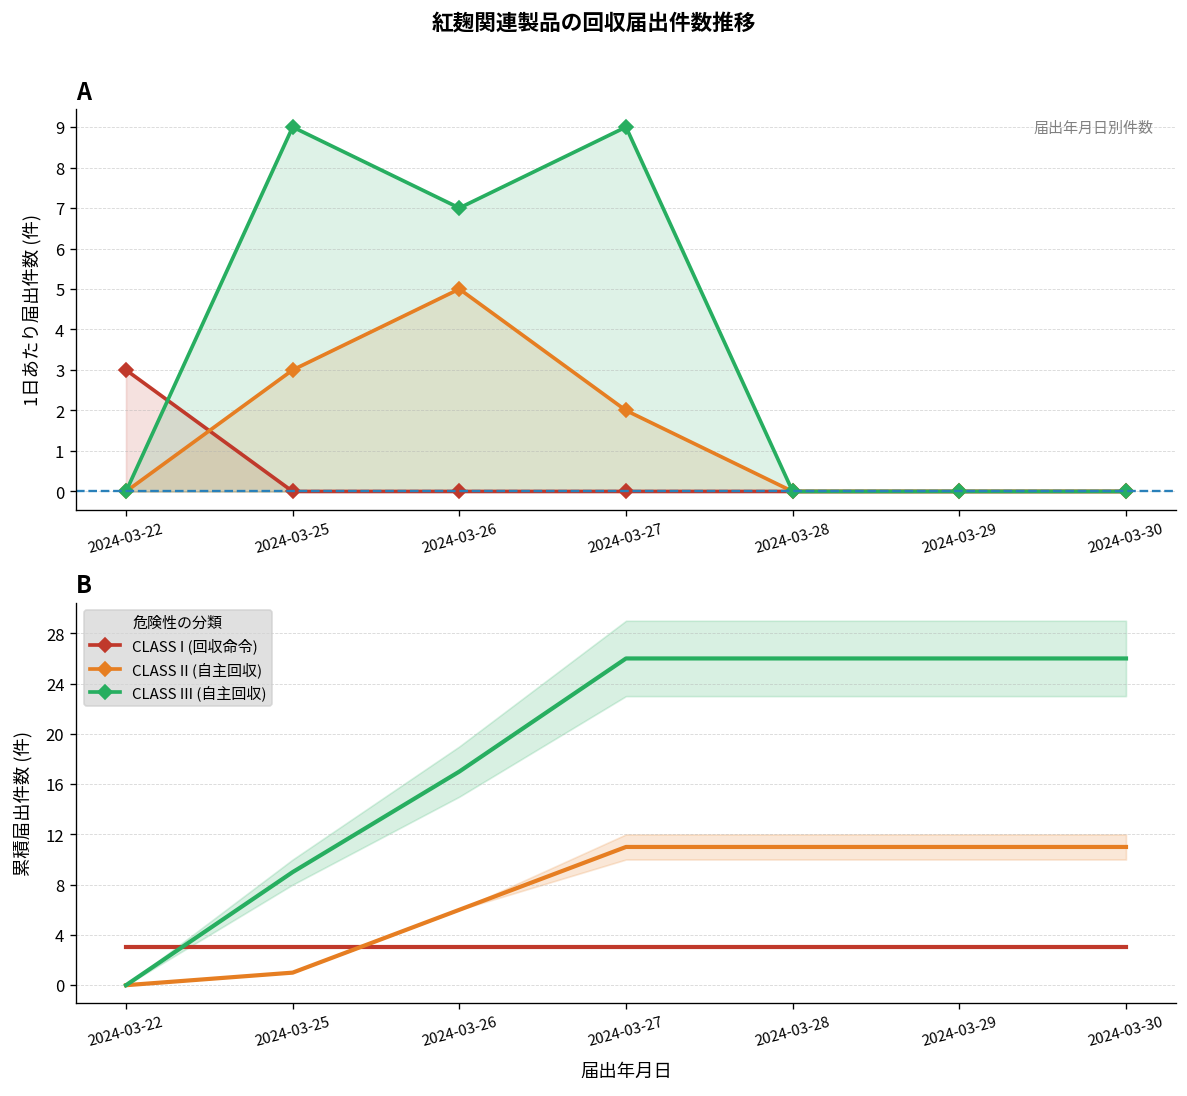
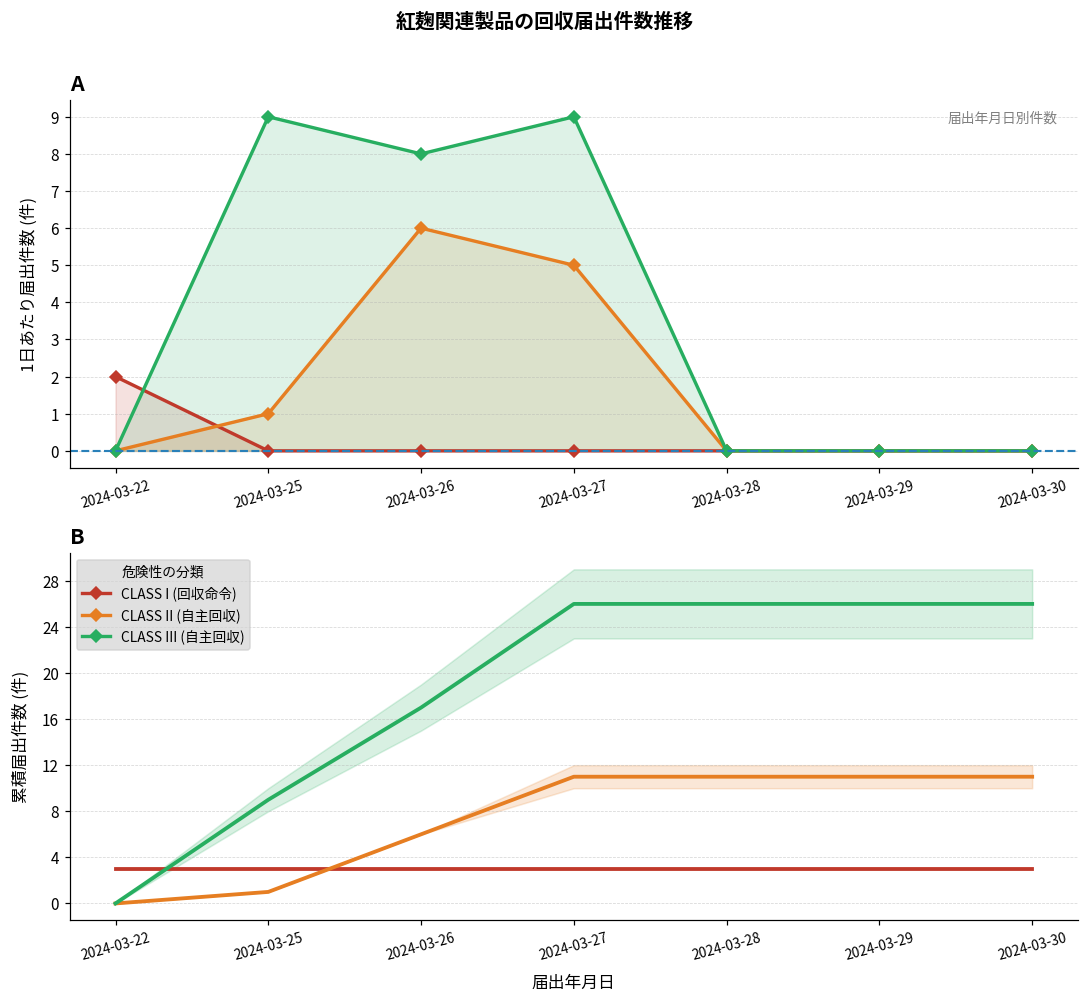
A, CLASS I (回収命令), 2024-03-22: 3 -> 2
A, CLASS II (自主回収), 2024-03-25: 3 -> 1
A, CLASS II (自主回収), 2024-03-26: 5 -> 6
A, CLASS III (自主回収), 2024-03-26: 7 -> 8
A, CLASS II (自主回収), 2024-03-27: 2 -> 5
